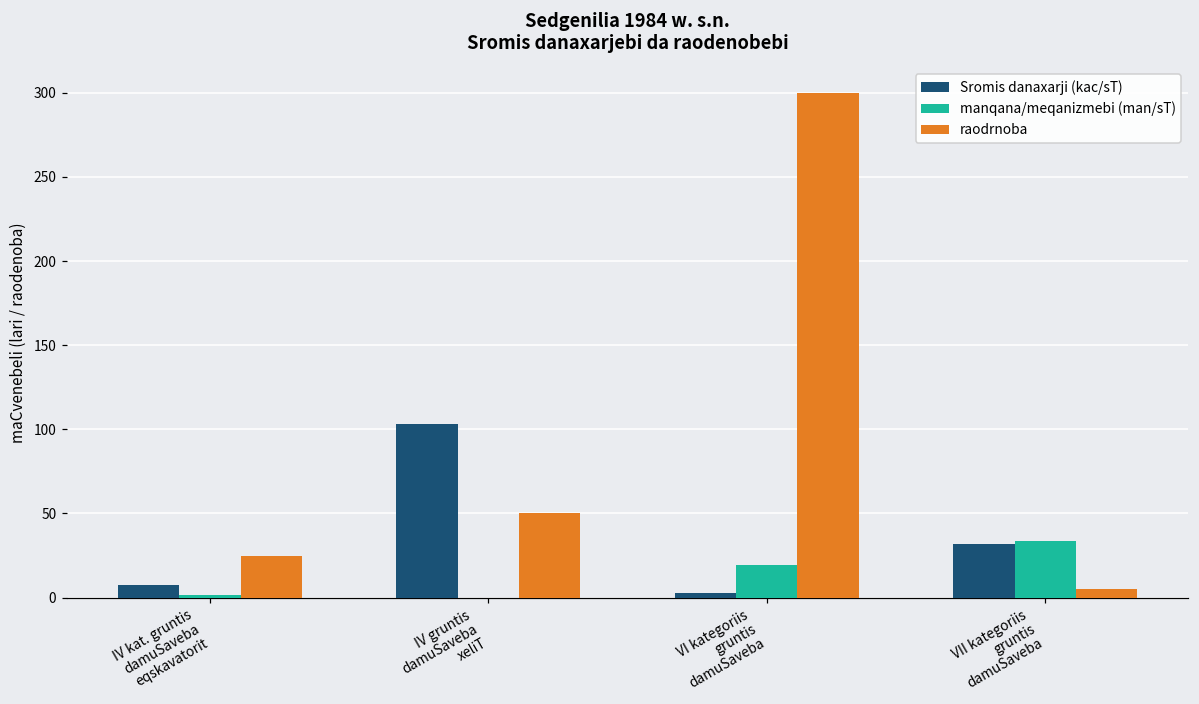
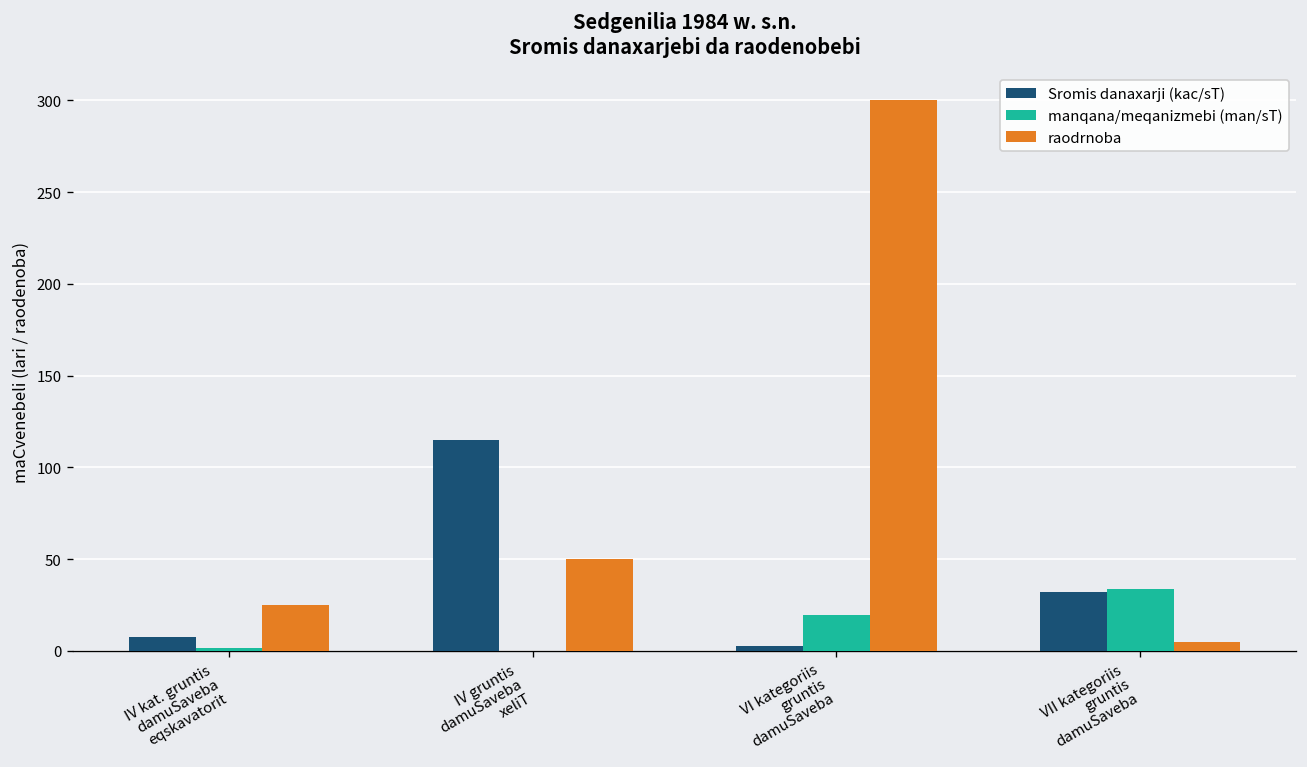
Sromis danaxarji (kac/sT), IV gruntis damuSaveba xeliT: 103 -> 115
